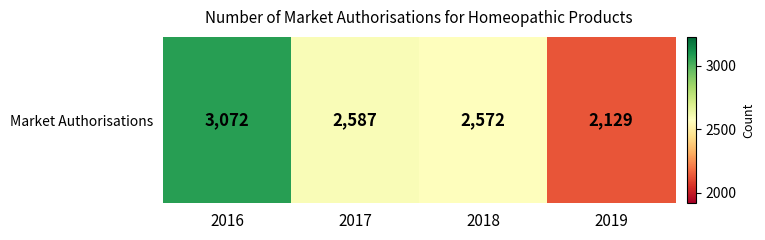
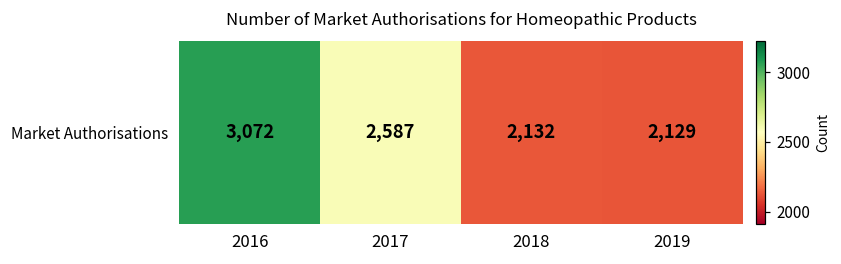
Market Authorisations, 2018: 2,572 -> 2,132
